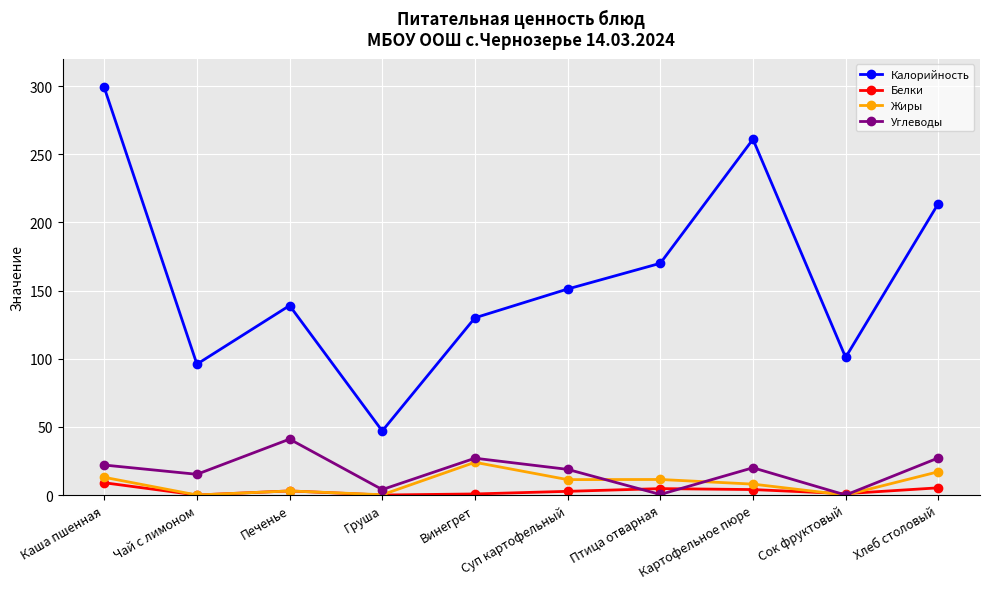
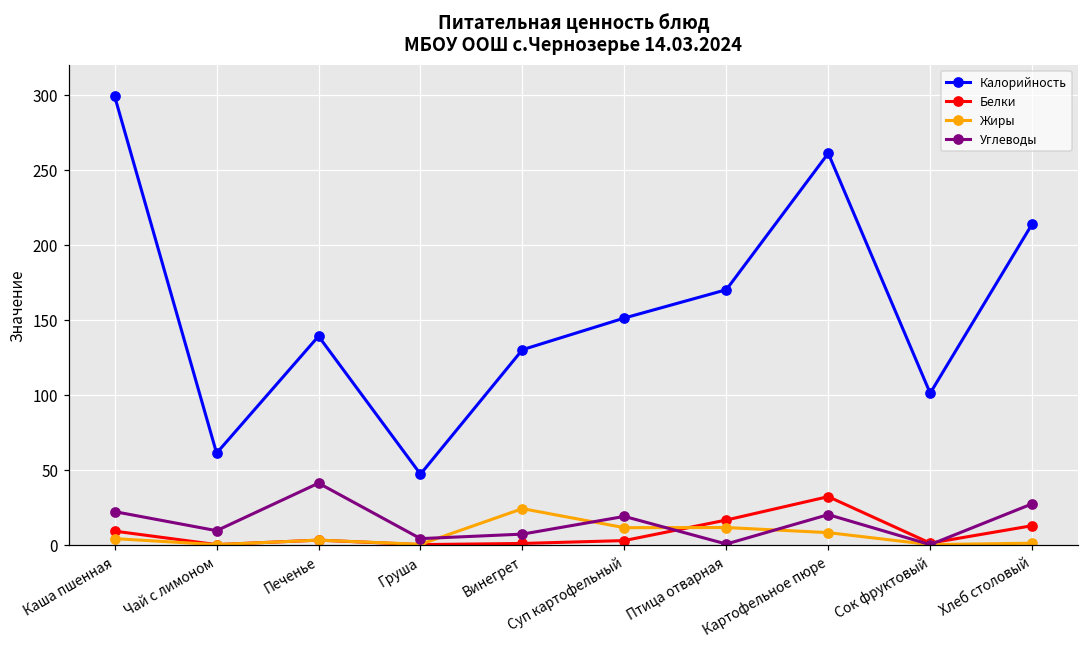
Жиры, Каша пшенная: 13 -> 4
Калорийность, Чай с лимоном: 96 -> 61
Углеводы, Чай с лимоном: 15 -> 9
Углеводы, Винегрет: 27 -> 7
Белки, Птица отварная: 5 -> 16
Белки, Картофельное пюре: 4 -> 32
Белки, Хлеб столовый: 5 -> 13
Жиры, Хлеб столовый: 17 -> 1
